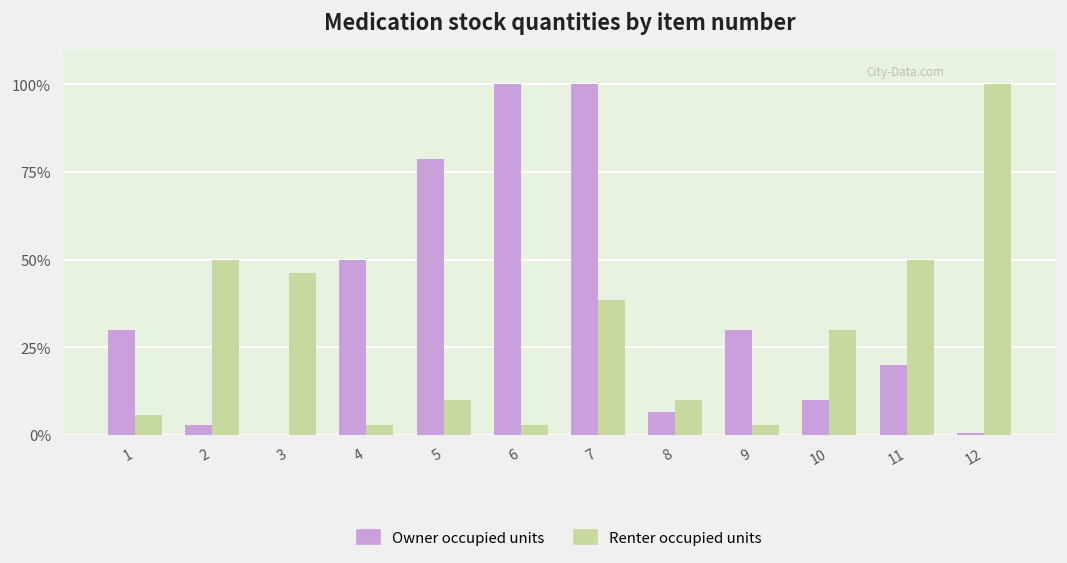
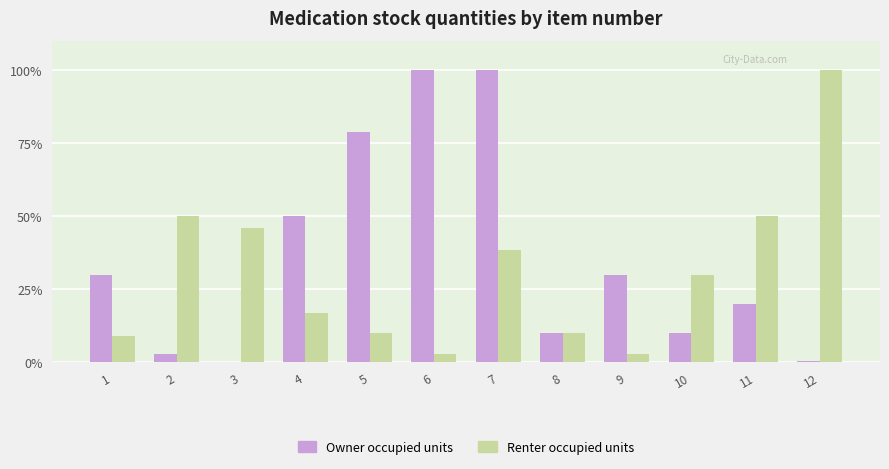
Renter occupied units, 1: 6% -> 9%
Renter occupied units, 4: 3% -> 17%
Owner occupied units, 8: 7% -> 10%
